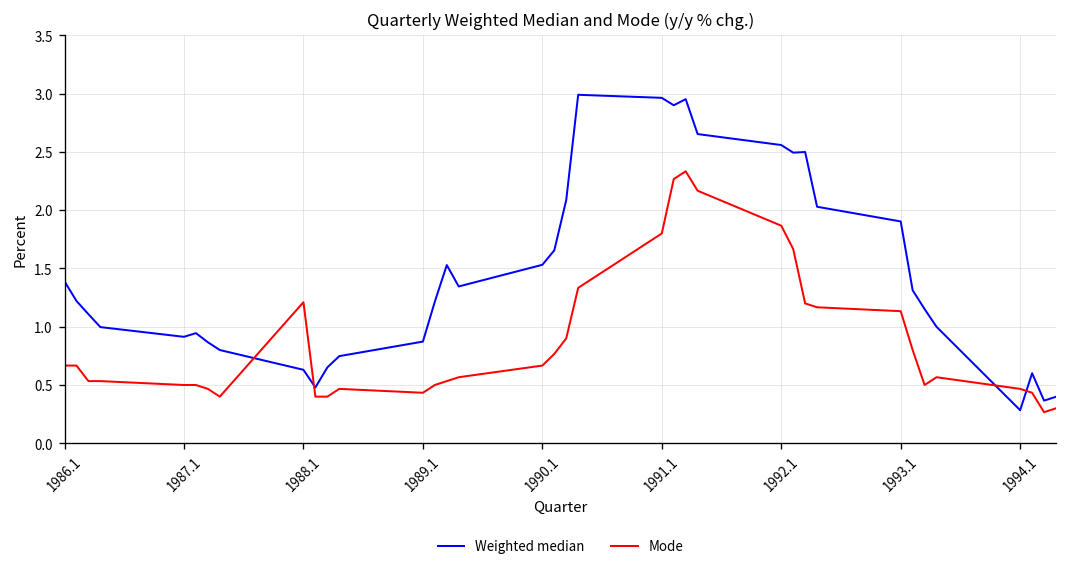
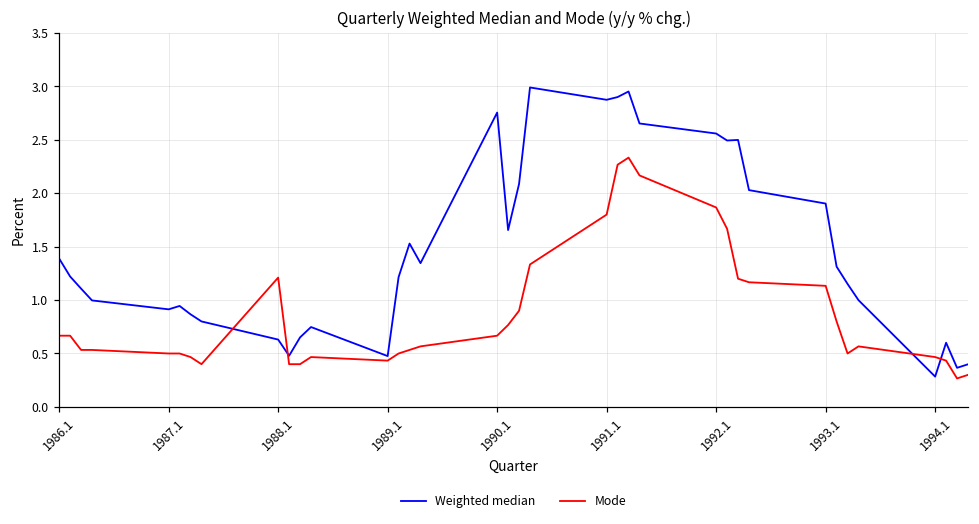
Weighted median, 1989.1: 0.9 -> 0.5
Weighted median, 1990.1: 1.5 -> 2.8
Weighted median, 1991.1: 3.0 -> 2.9
